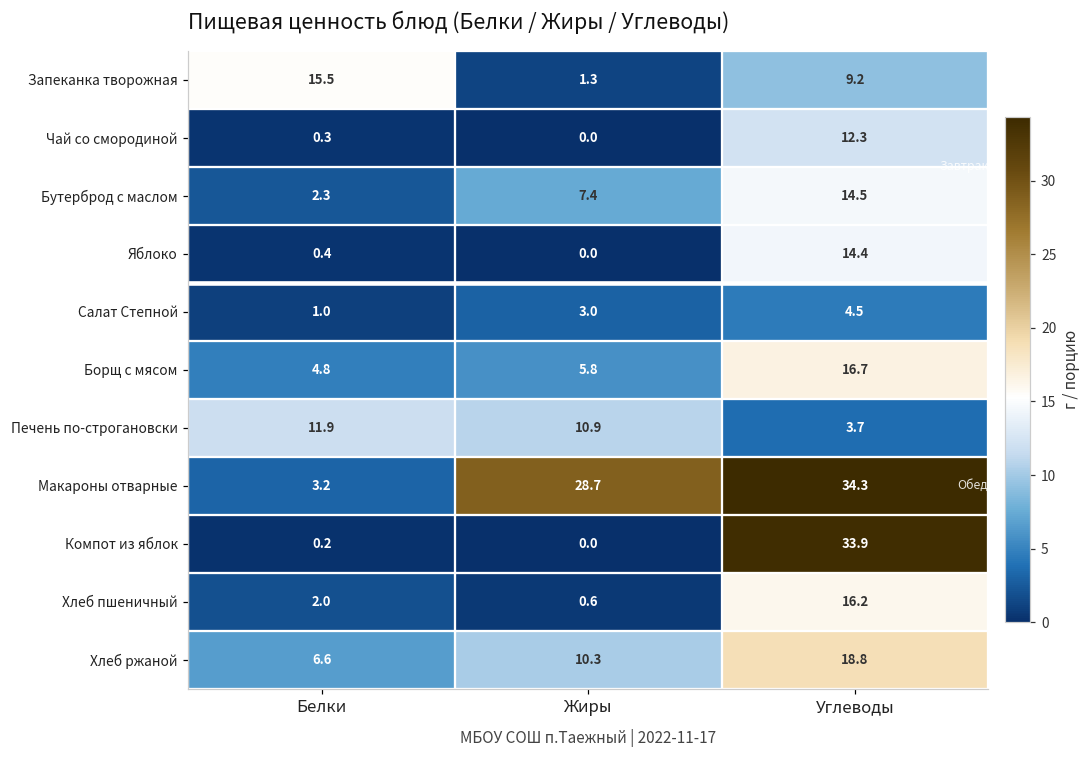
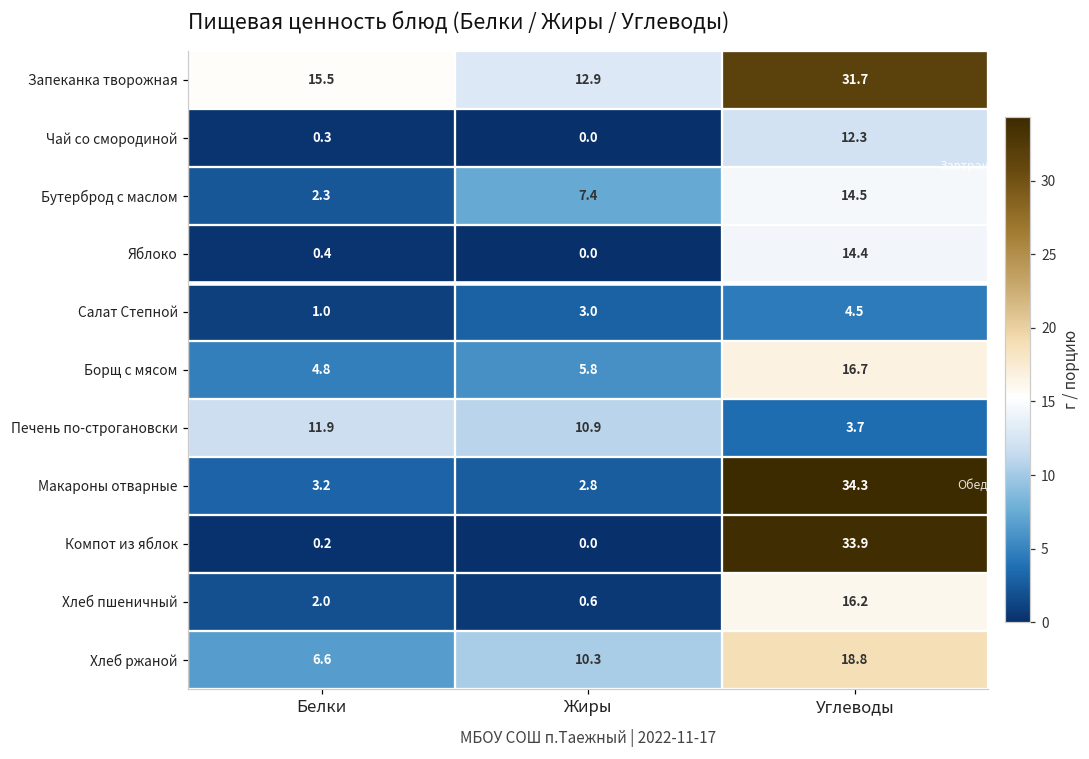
Запеканка творожная, Жиры: 1.3 -> 12.9
Запеканка творожная, Углеводы: 9.2 -> 31.7
Макароны отварные, Жиры: 28.7 -> 2.8
